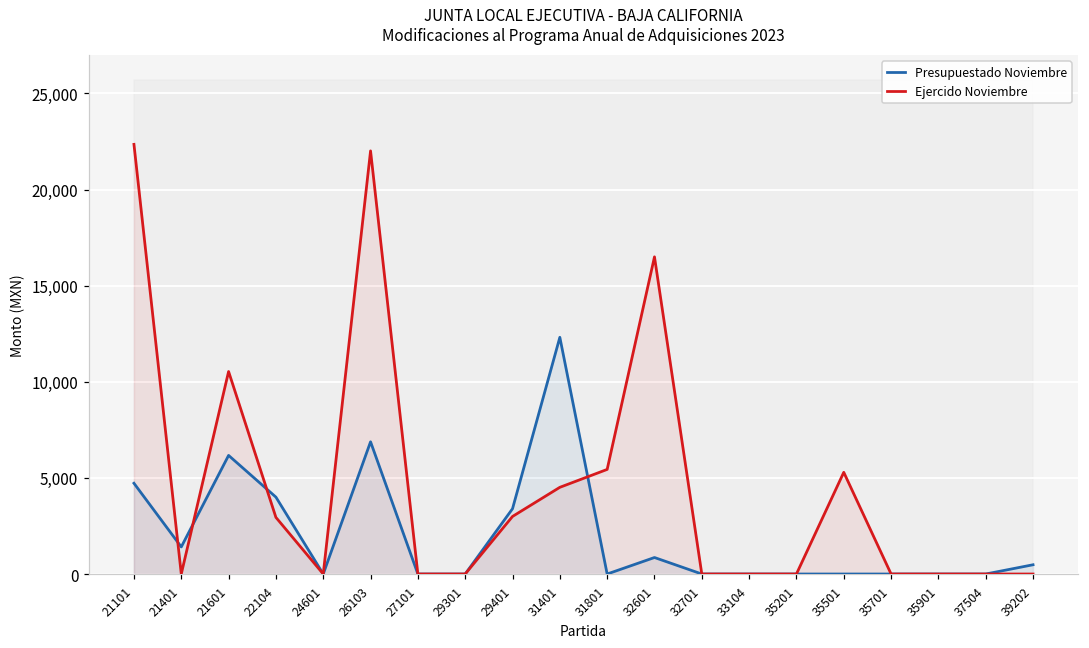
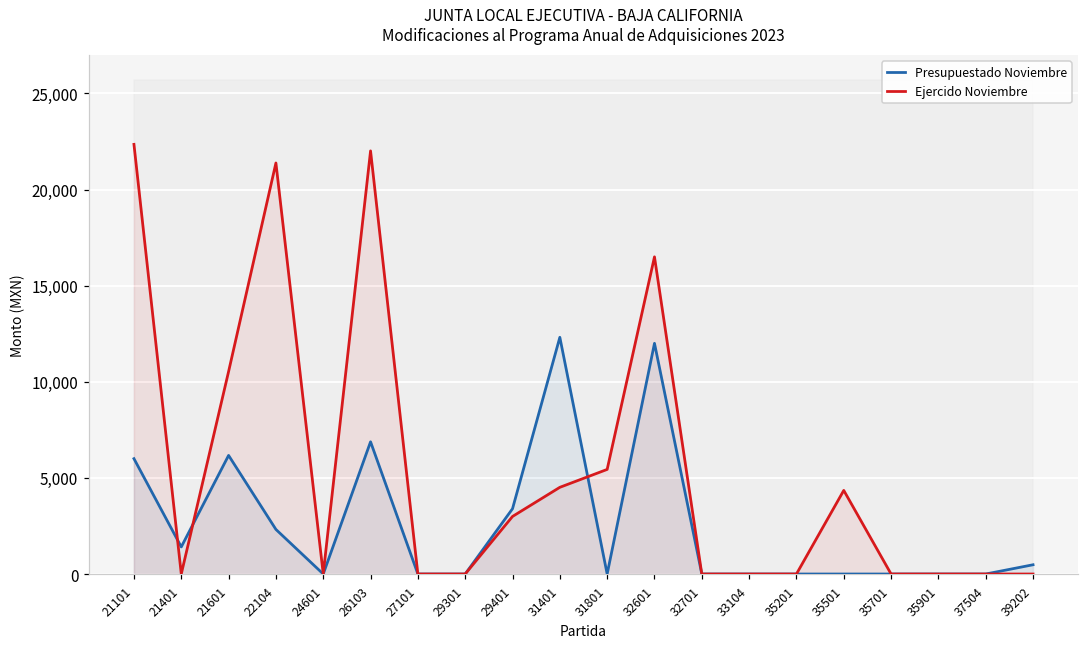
Presupuestado Noviembre, 21101: 4,700 -> 6,000
Presupuestado Noviembre, 22104: 4,000 -> 2,300
Ejercido Noviembre, 22104: 2,900 -> 21,400
Presupuestado Noviembre, 32601: 900 -> 12,000
Ejercido Noviembre, 35501: 5,300 -> 4,300
